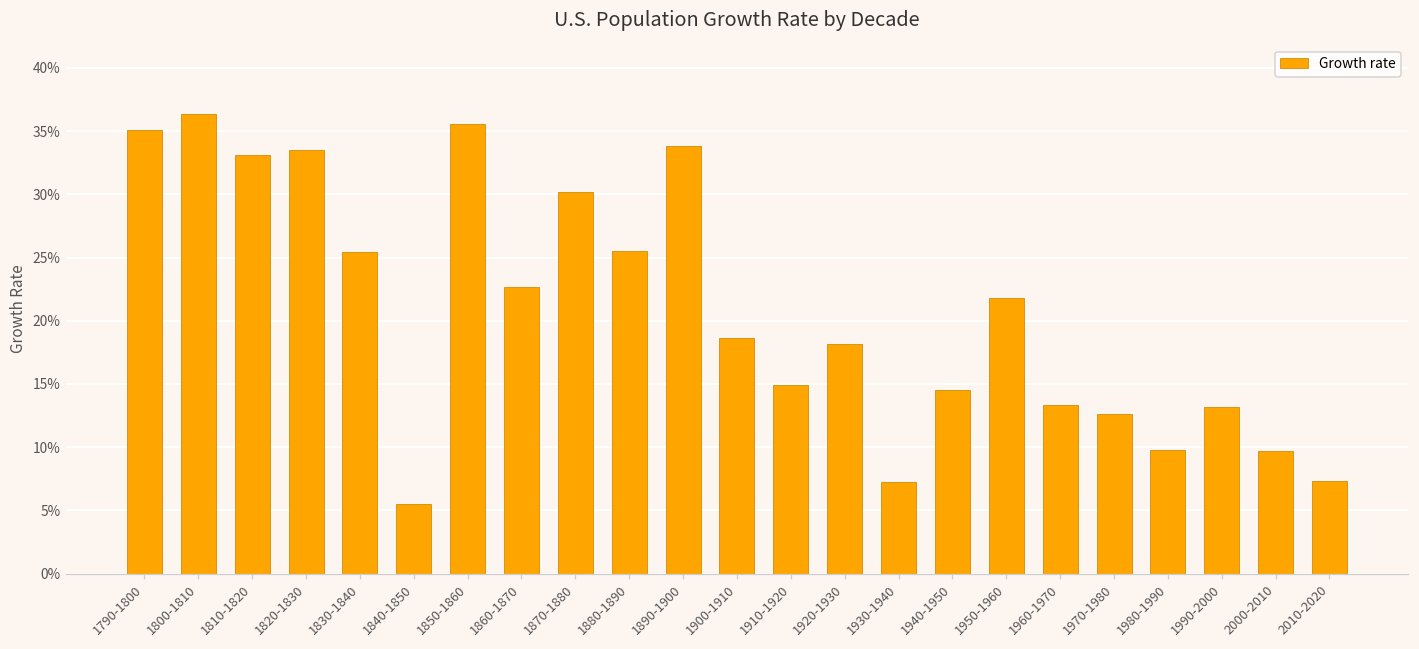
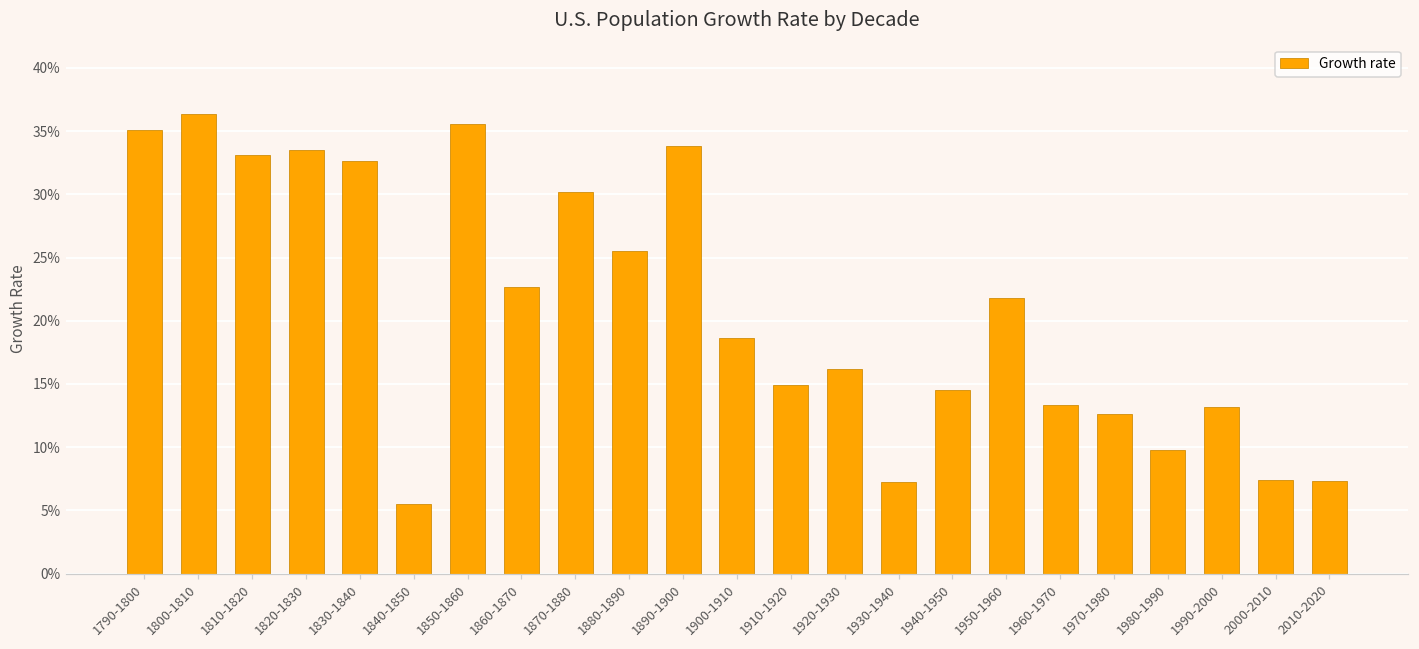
1830-1840: 25.4% -> 32.7%
1920-1930: 18.2% -> 16.2%
2000-2010: 9.7% -> 7.4%
